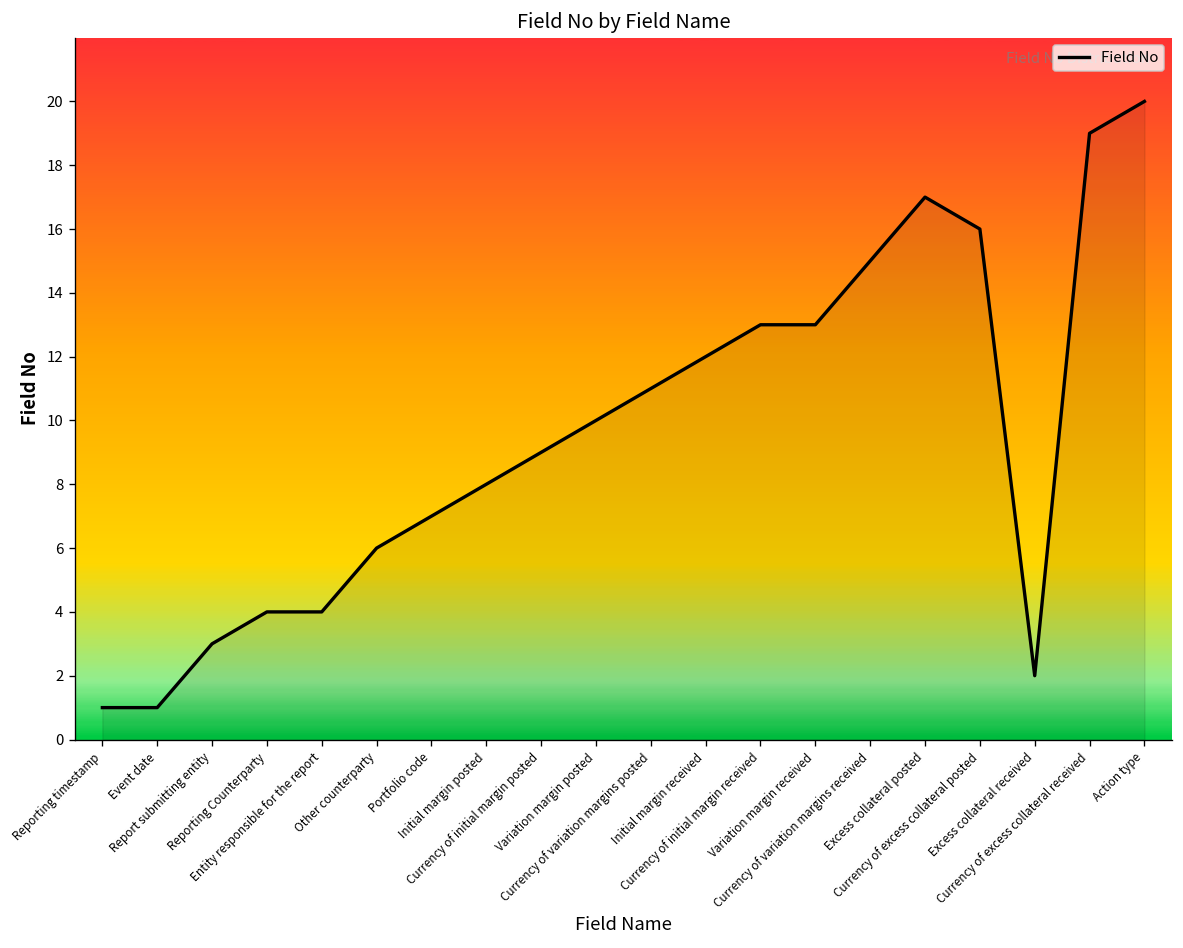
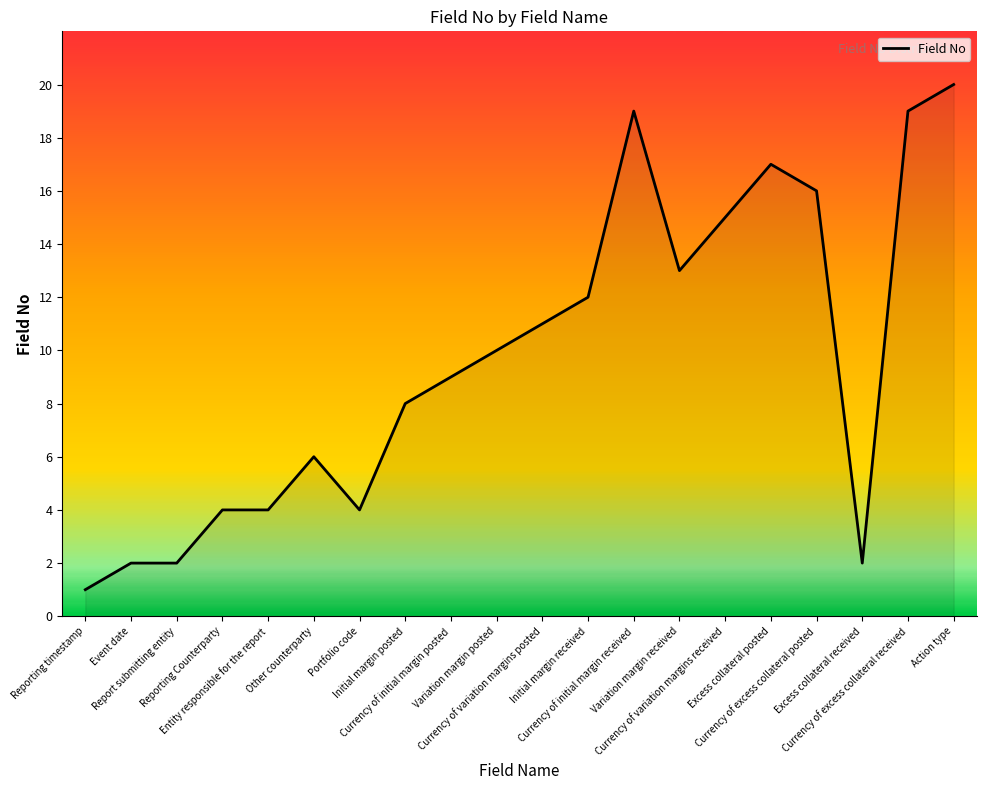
Event date: 1 -> 2
Report submitting entity: 3 -> 2
Portfolio code: 7 -> 4
Currency of initial margin received: 13 -> 19
